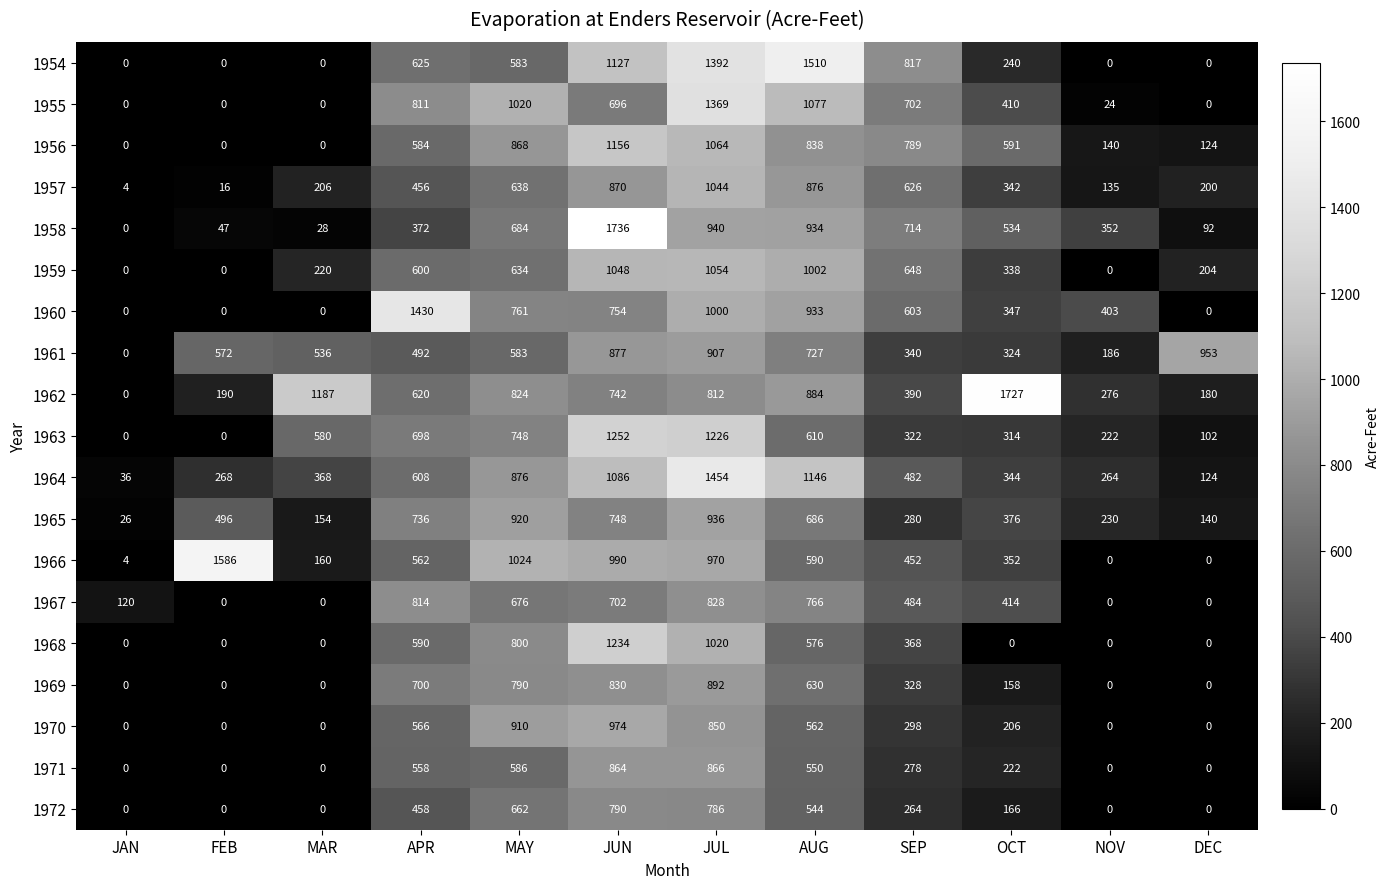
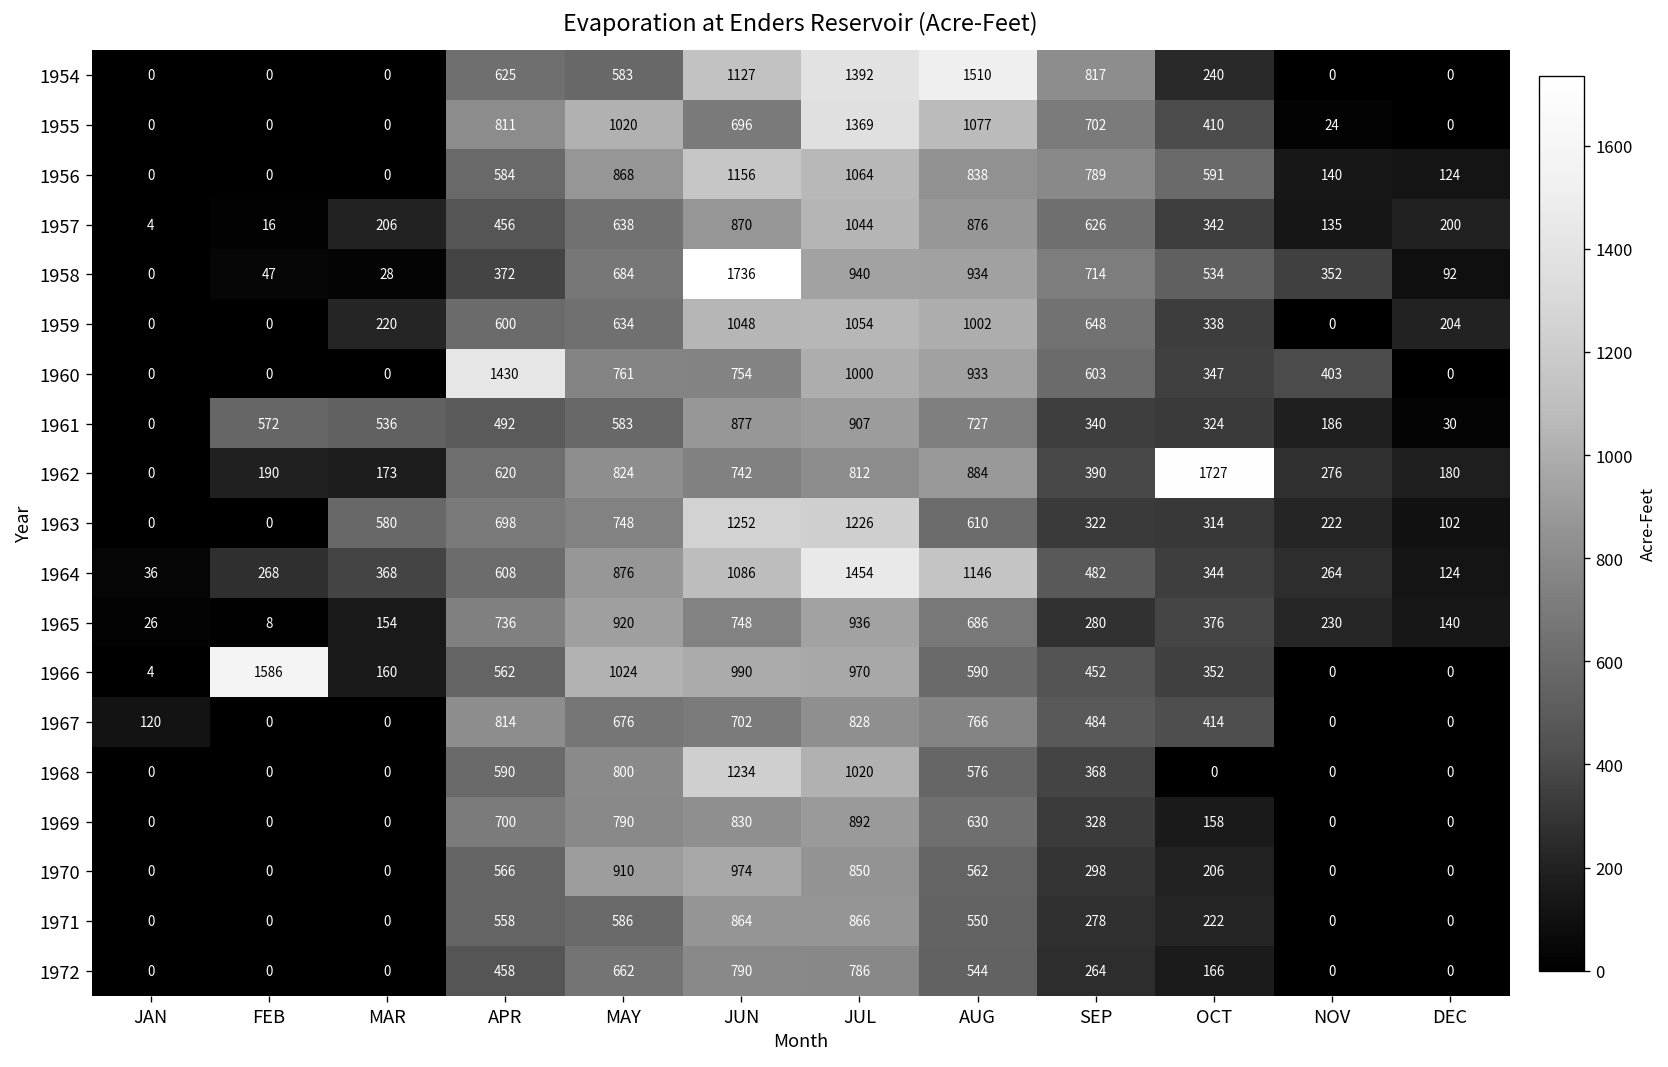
1961, DEC: 953 -> 30
1962, MAR: 1187 -> 173
1965, FEB: 496 -> 8
